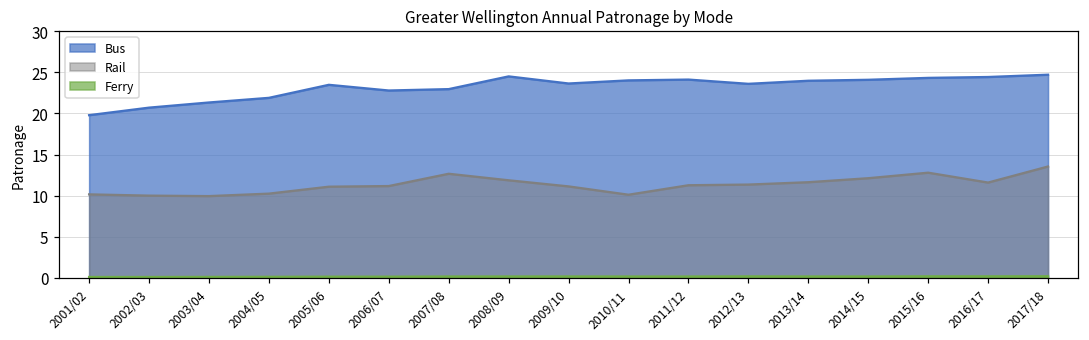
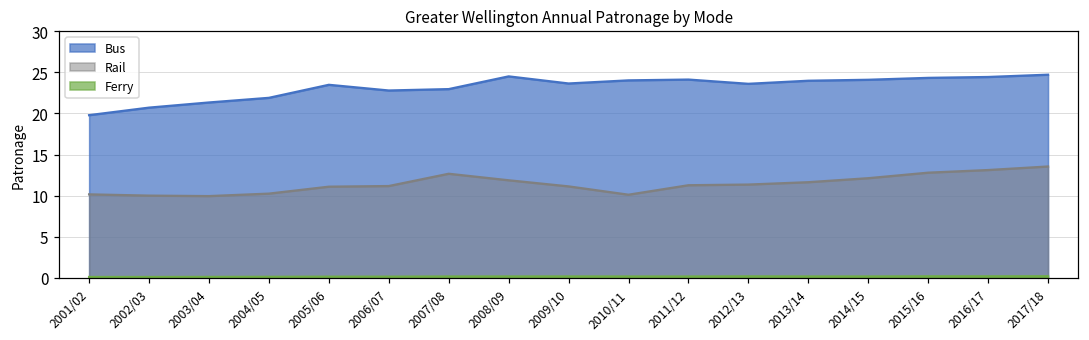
Rail, 2016/17: 12 -> 13
